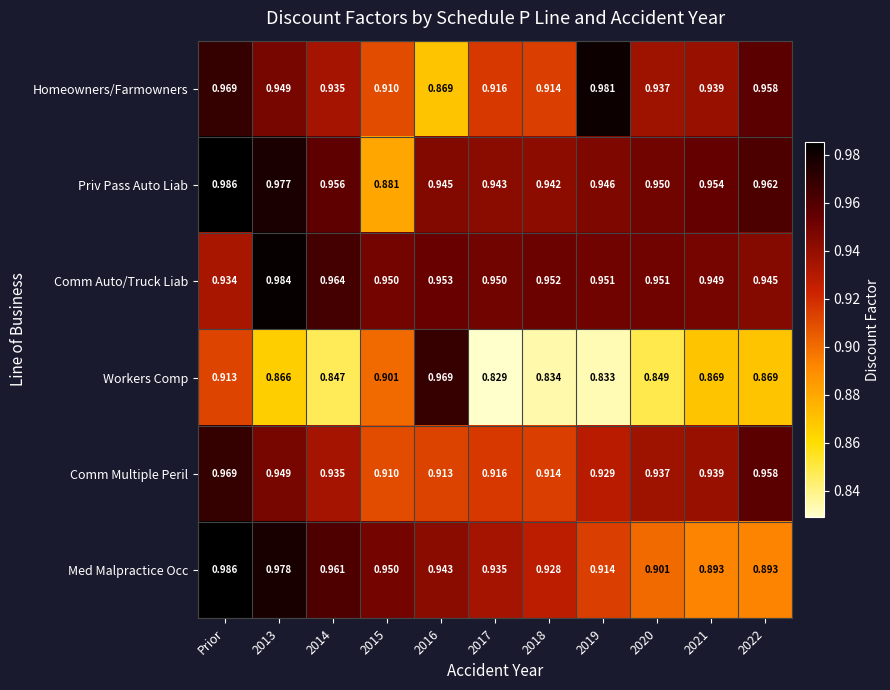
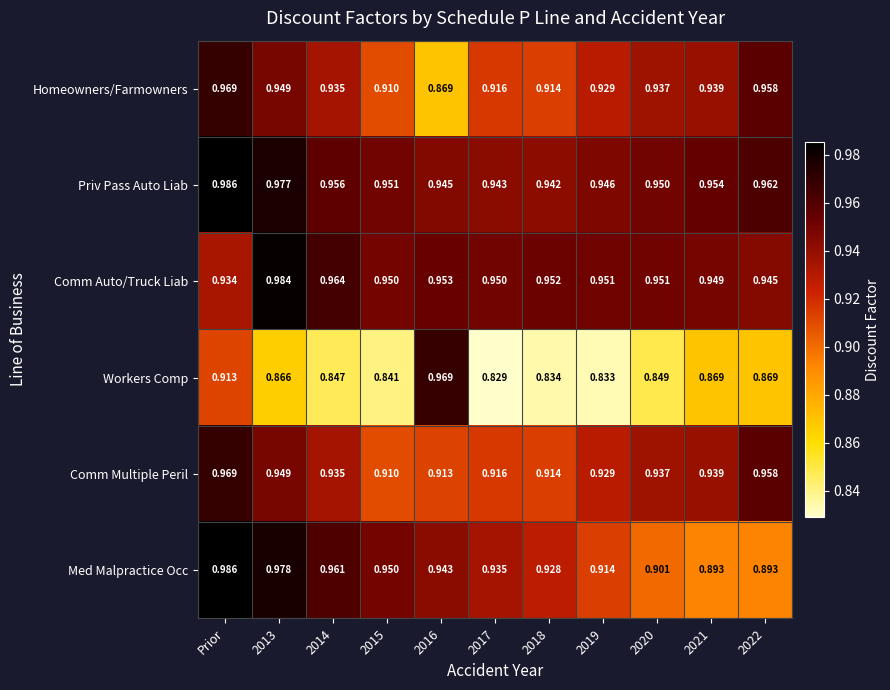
Homeowners/Farmowners, 2019: 0.981 -> 0.929
Priv Pass Auto Liab, 2015: 0.881 -> 0.951
Workers Comp, 2015: 0.901 -> 0.841
